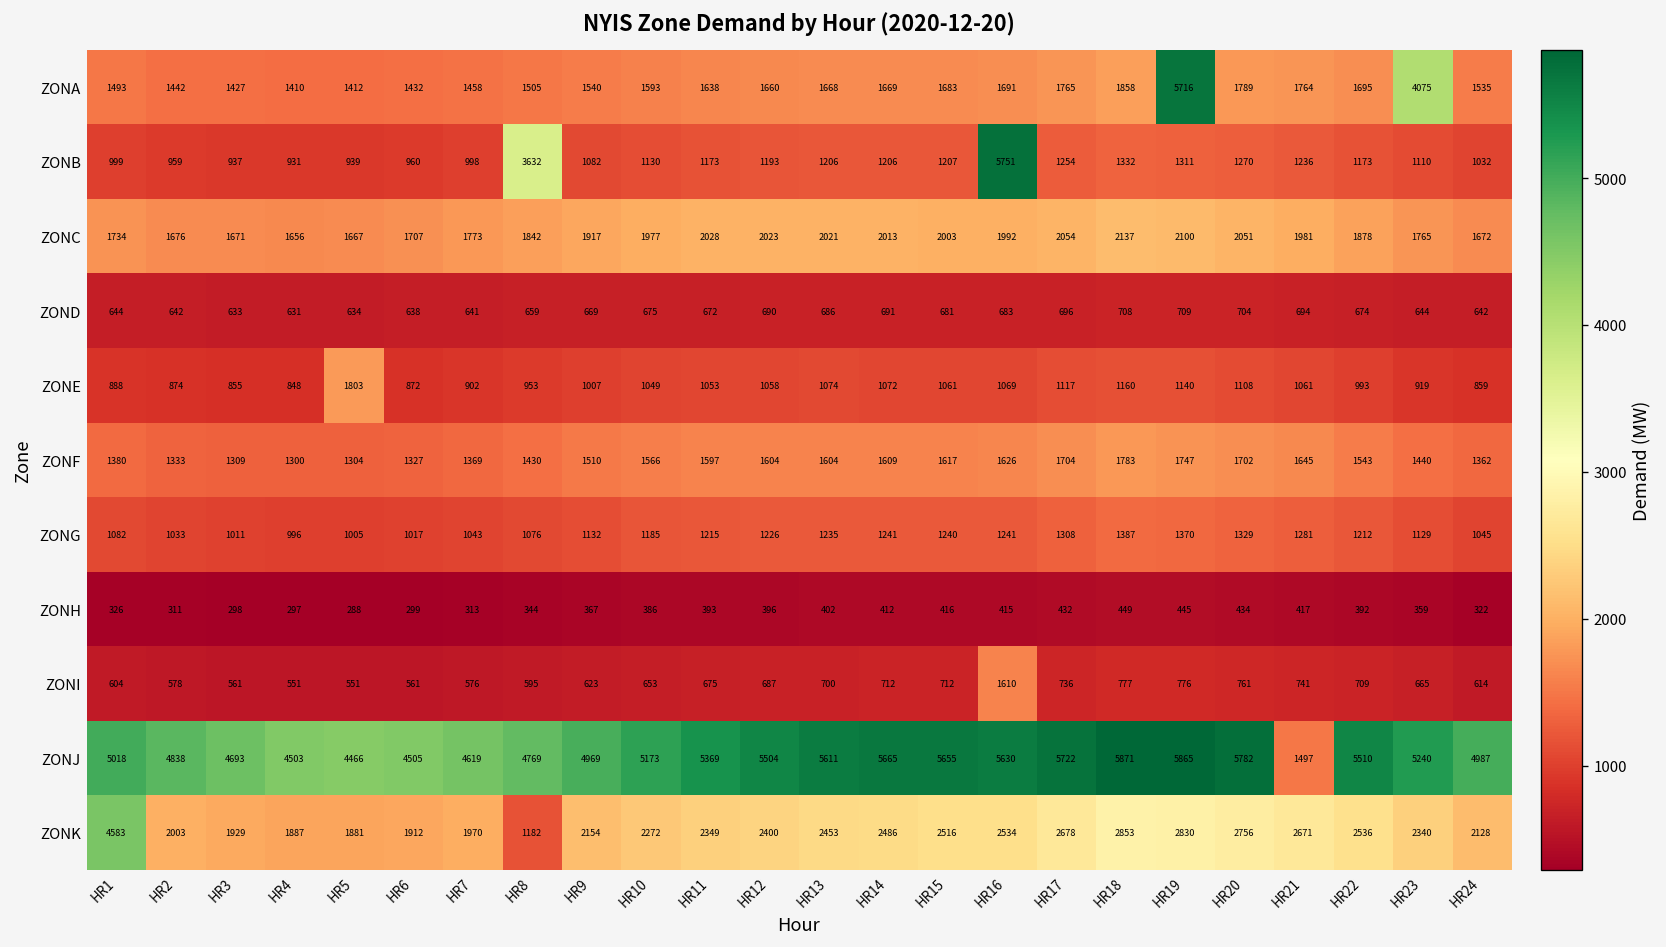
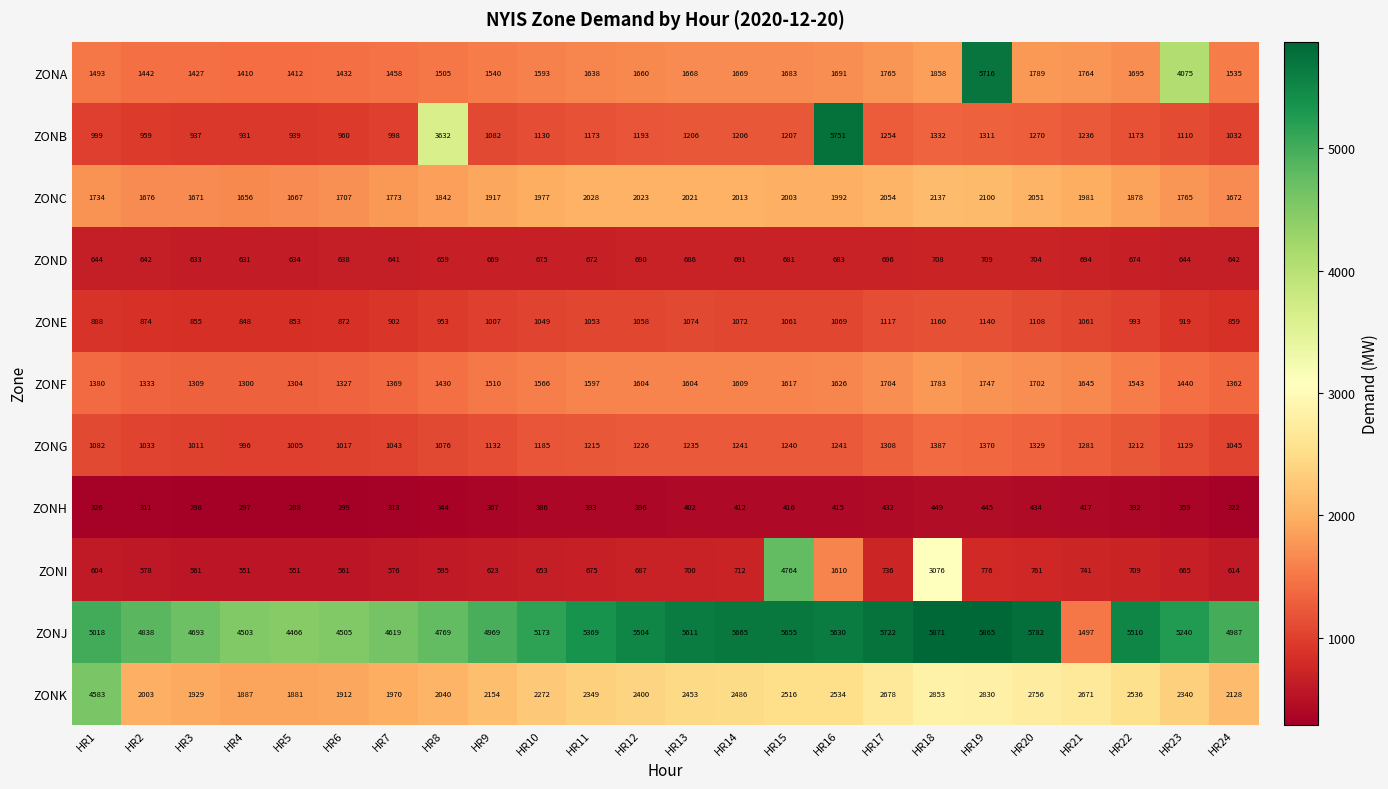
ZONE, HR5: 1803 -> 853
ZONI, HR15: 712 -> 4764
ZONI, HR18: 777 -> 3076
ZONK, HR8: 1182 -> 2040
